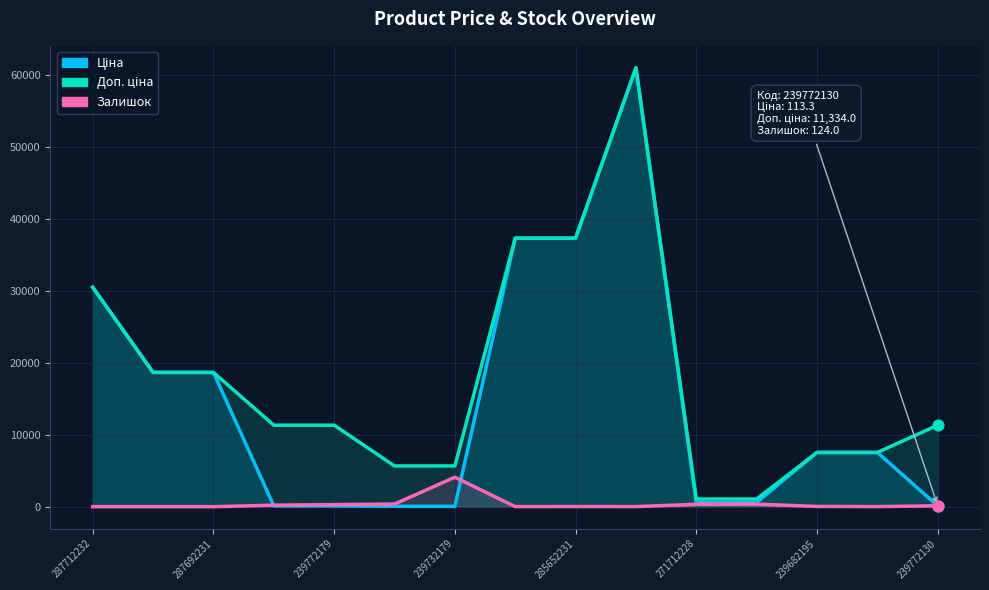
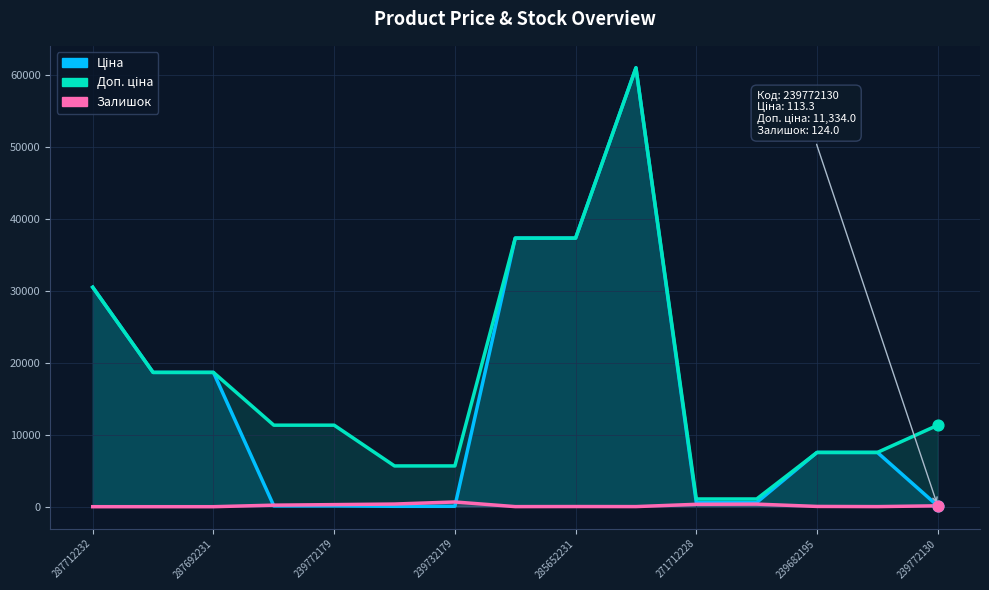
Залишок, 239732179: 4000 -> 1000
